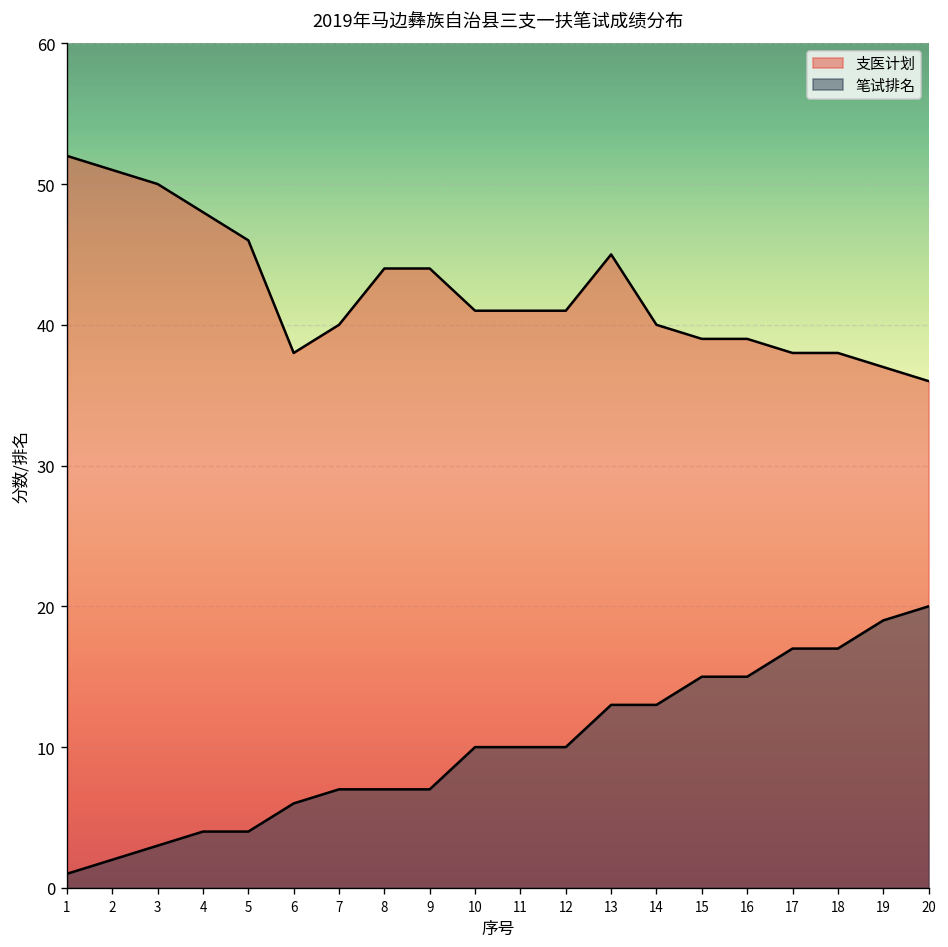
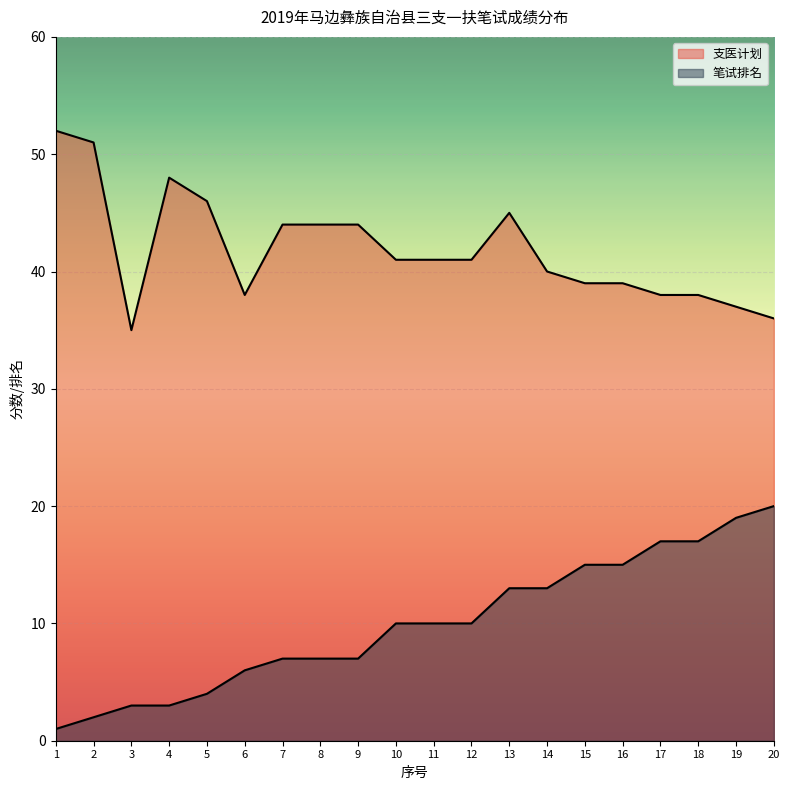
支医计划, 3: 50 -> 35
笔试排名, 4: 4 -> 3
支医计划, 7: 40 -> 44
